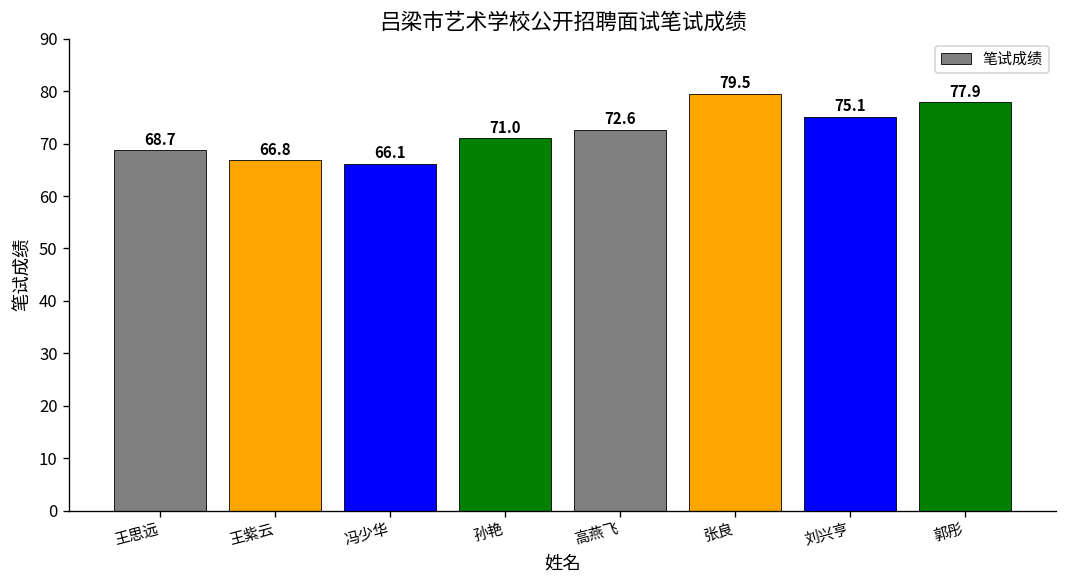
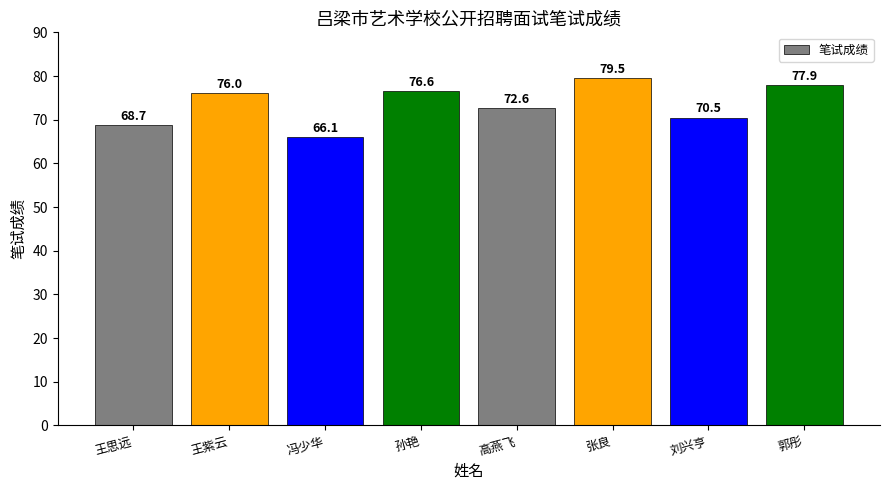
王紫云: 66.8 -> 76.0
孙艳: 71.0 -> 76.6
刘兴亨: 75.1 -> 70.5
